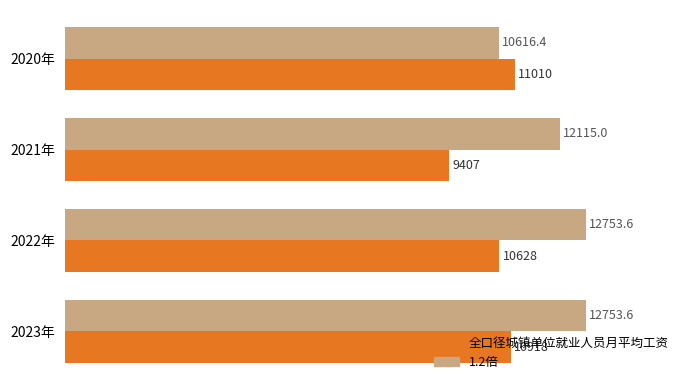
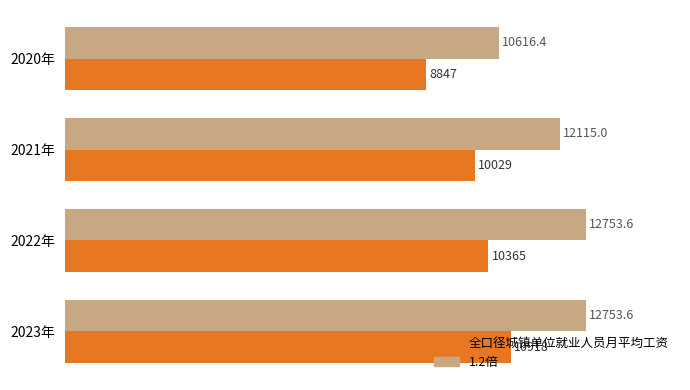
全口径城镇单位就业人员月平均工资, 2020年: 11010 -> 8847
全口径城镇单位就业人员月平均工资, 2021年: 9407 -> 10029
全口径城镇单位就业人员月平均工资, 2022年: 10628 -> 10365
